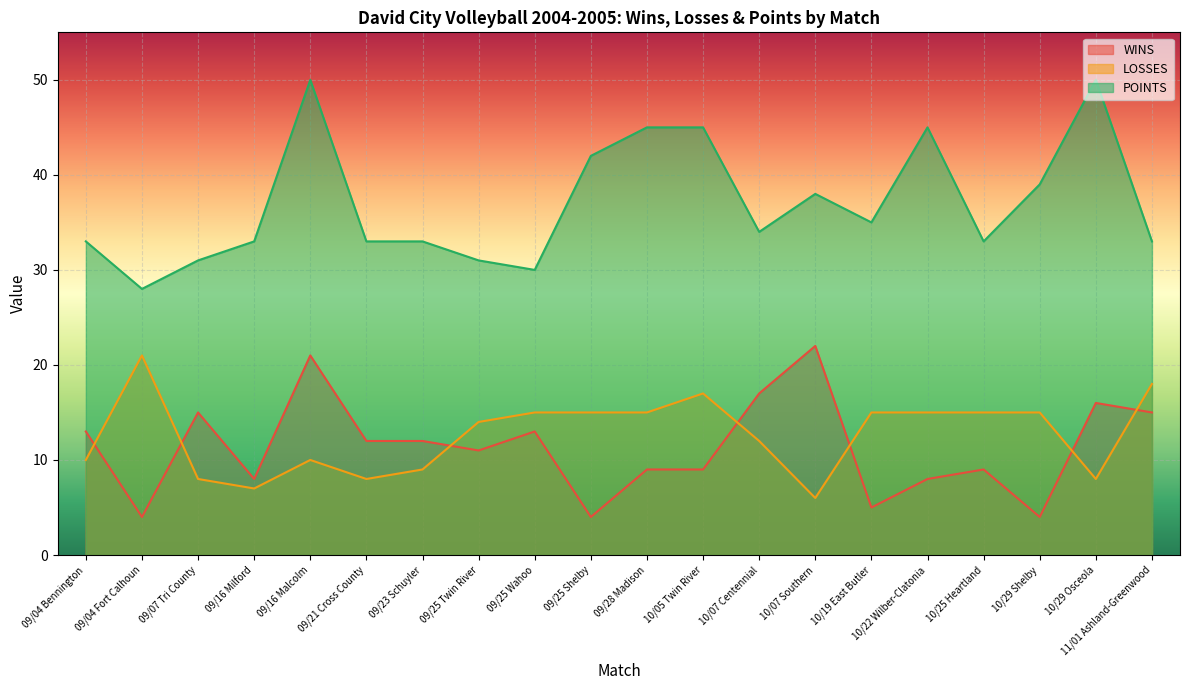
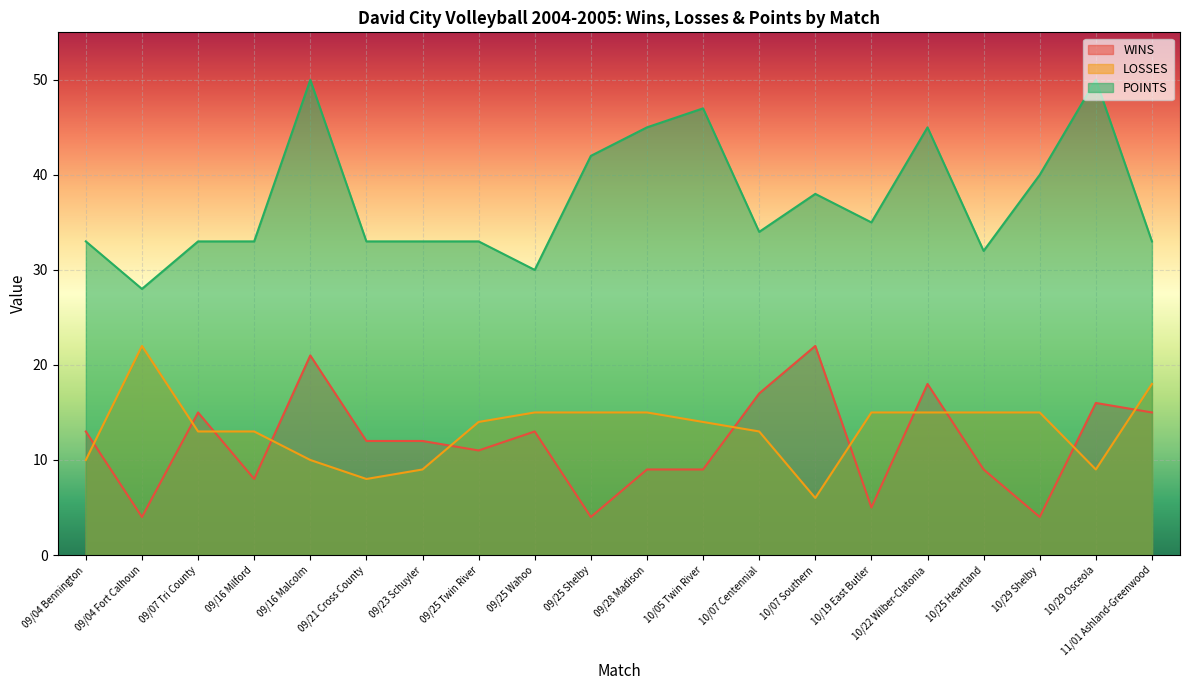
LOSSES, 09/04 Fort Calhoun: 21 -> 22
LOSSES, 09/07 Tri County: 8 -> 13
POINTS, 09/07 Tri County: 31 -> 33
LOSSES, 09/16 Milford: 7 -> 13
POINTS, 09/25 Twin River: 31 -> 33
LOSSES, 10/05 Twin River: 17 -> 14
POINTS, 10/05 Twin River: 45 -> 47
LOSSES, 10/07 Centennial: 12 -> 13
WINS, 10/22 Wilber-Clatonia: 8 -> 18
POINTS, 10/25 Heartland: 33 -> 32
POINTS, 10/29 Shelby: 39 -> 40
LOSSES, 10/29 Osceola: 8 -> 9
